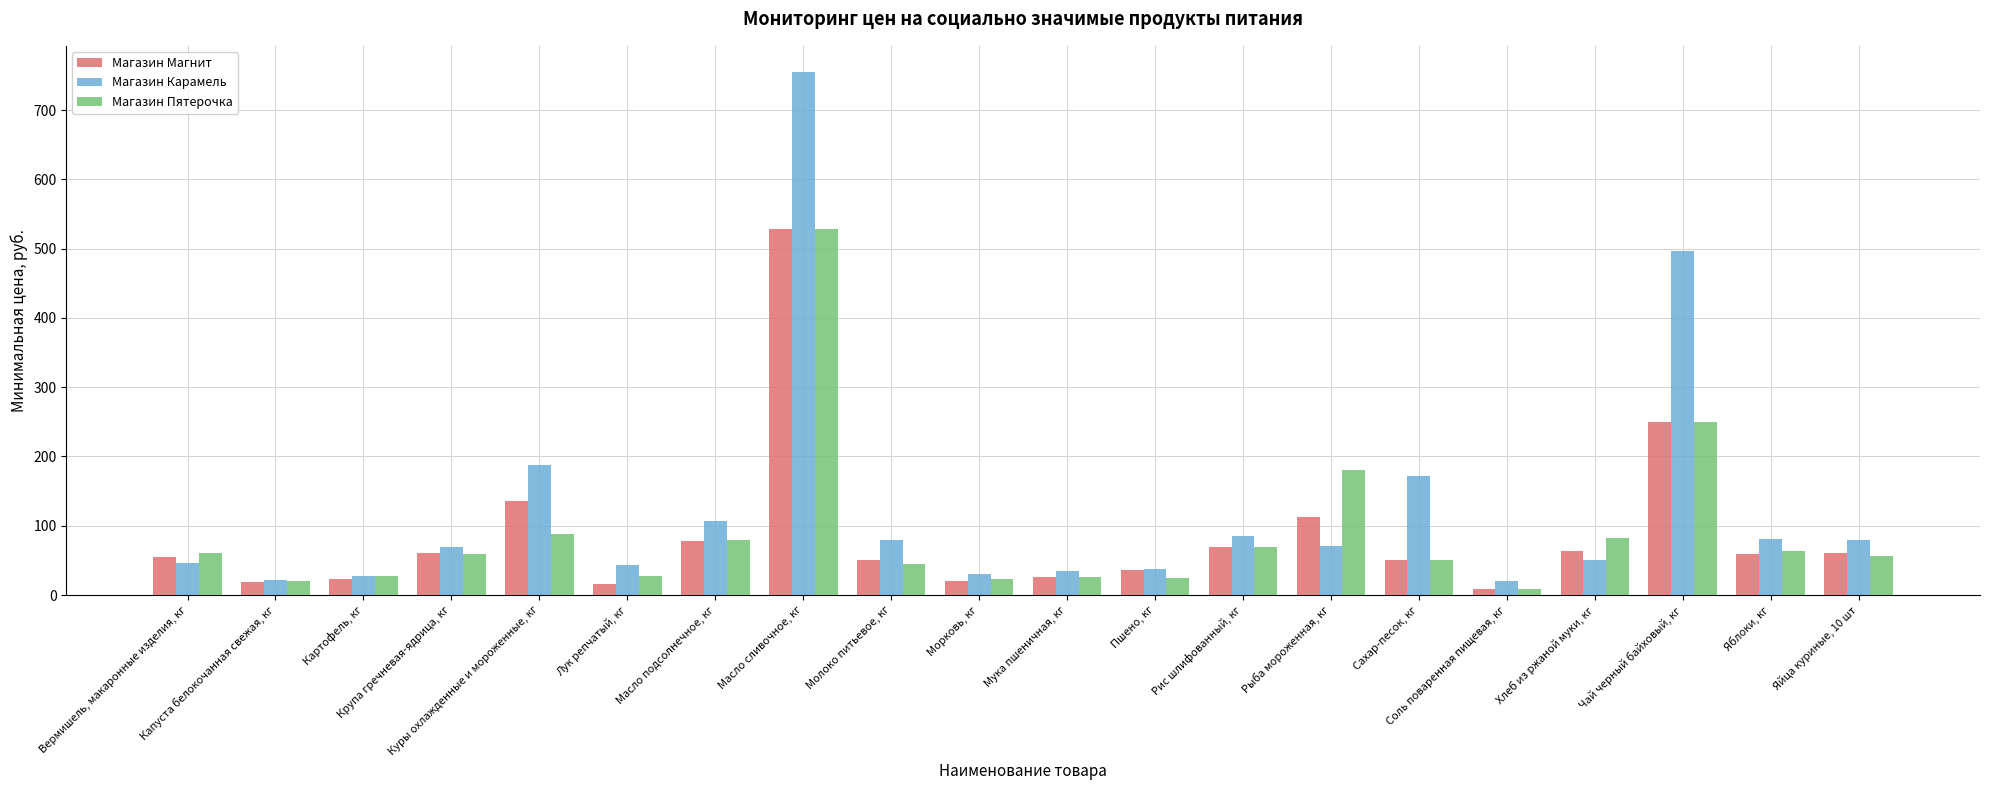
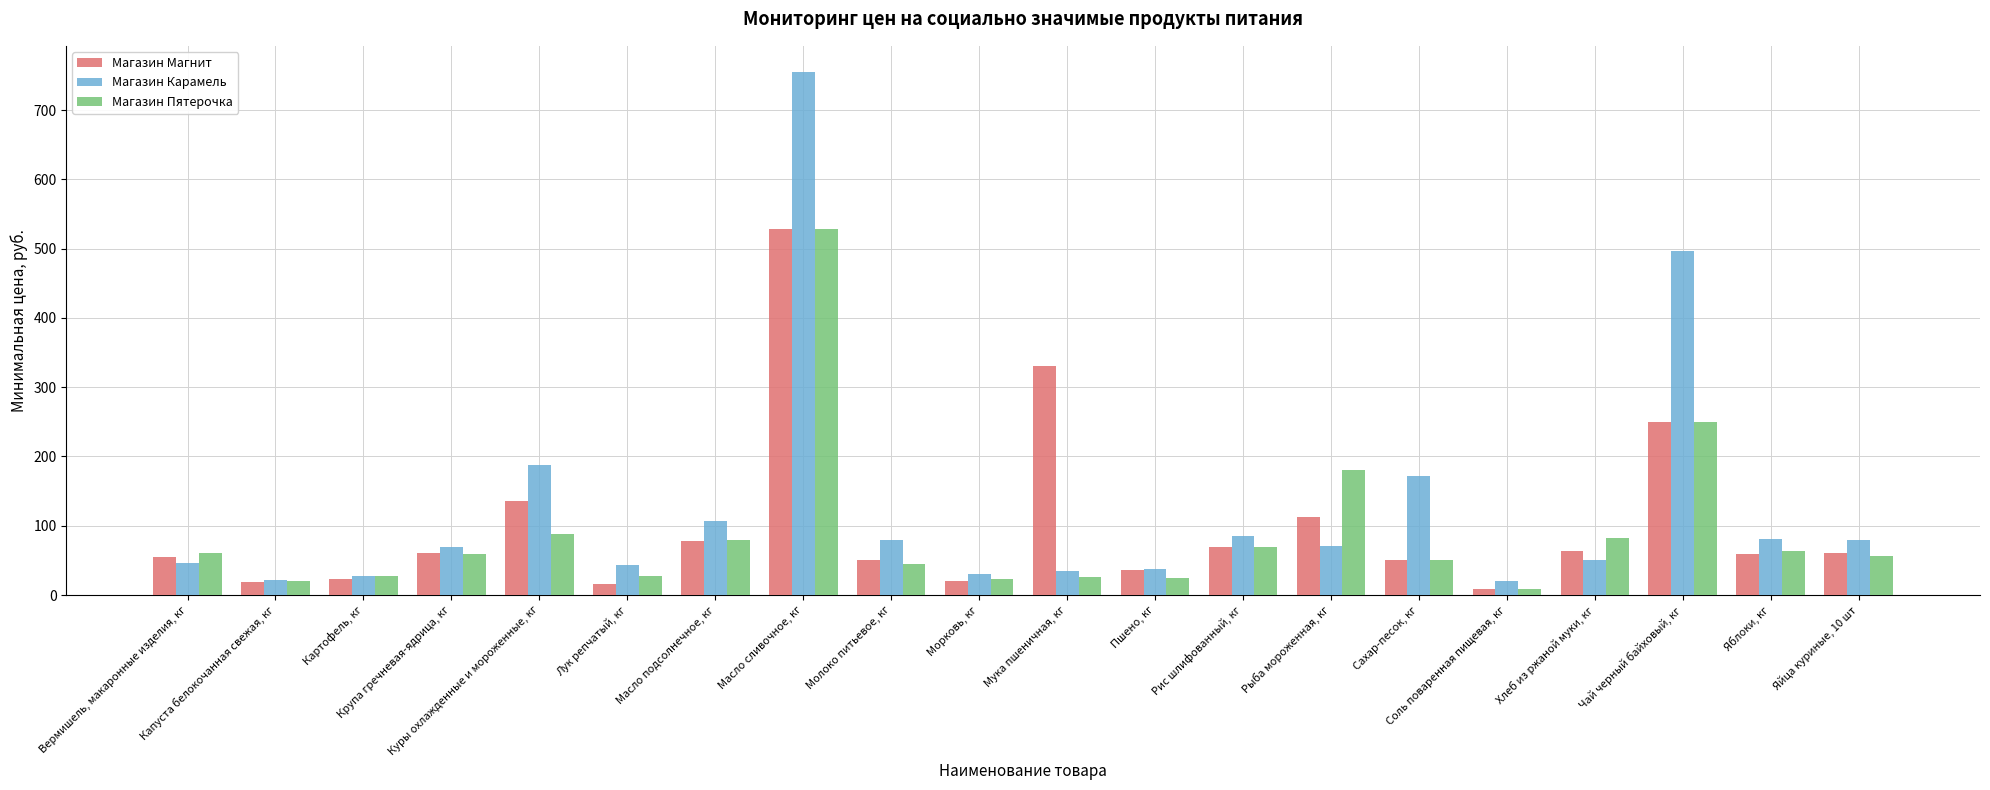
Магазин Магнит, Мука пшеничная, кг: 30 -> 330
